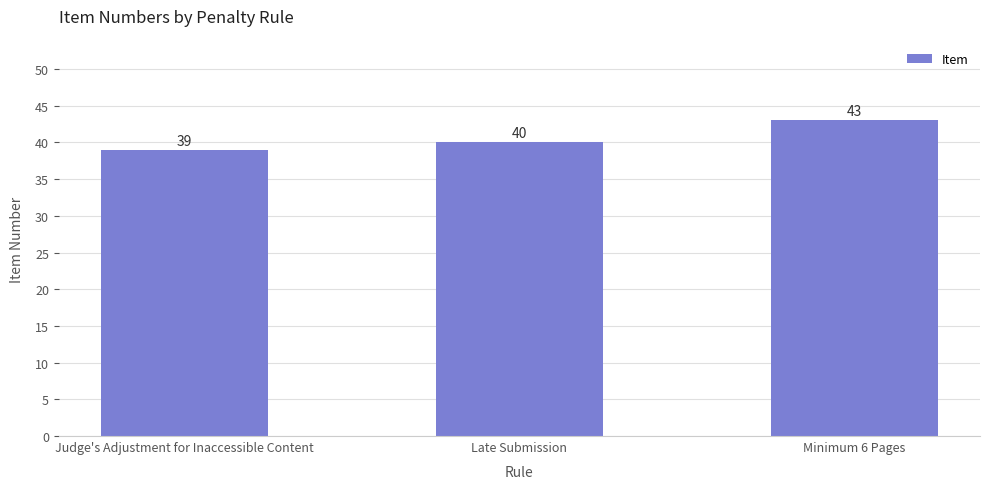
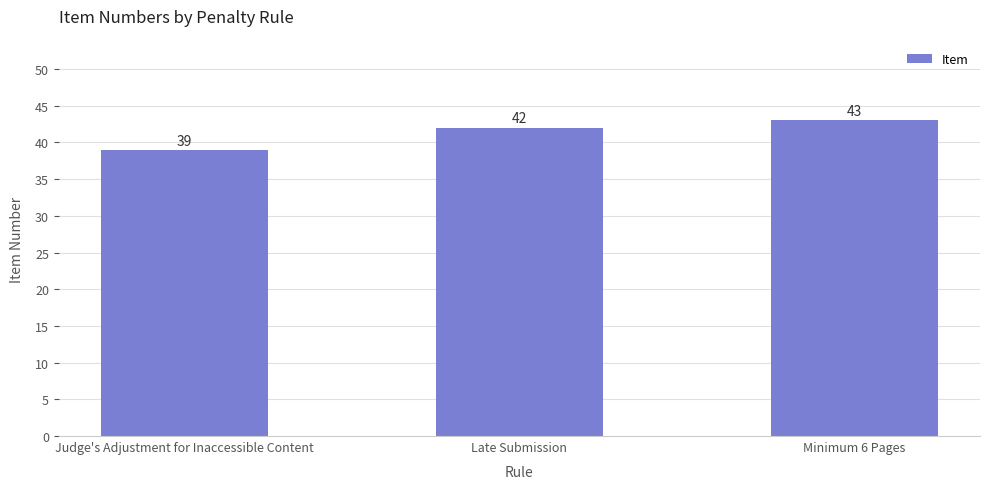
Late Submission: 40 -> 42
